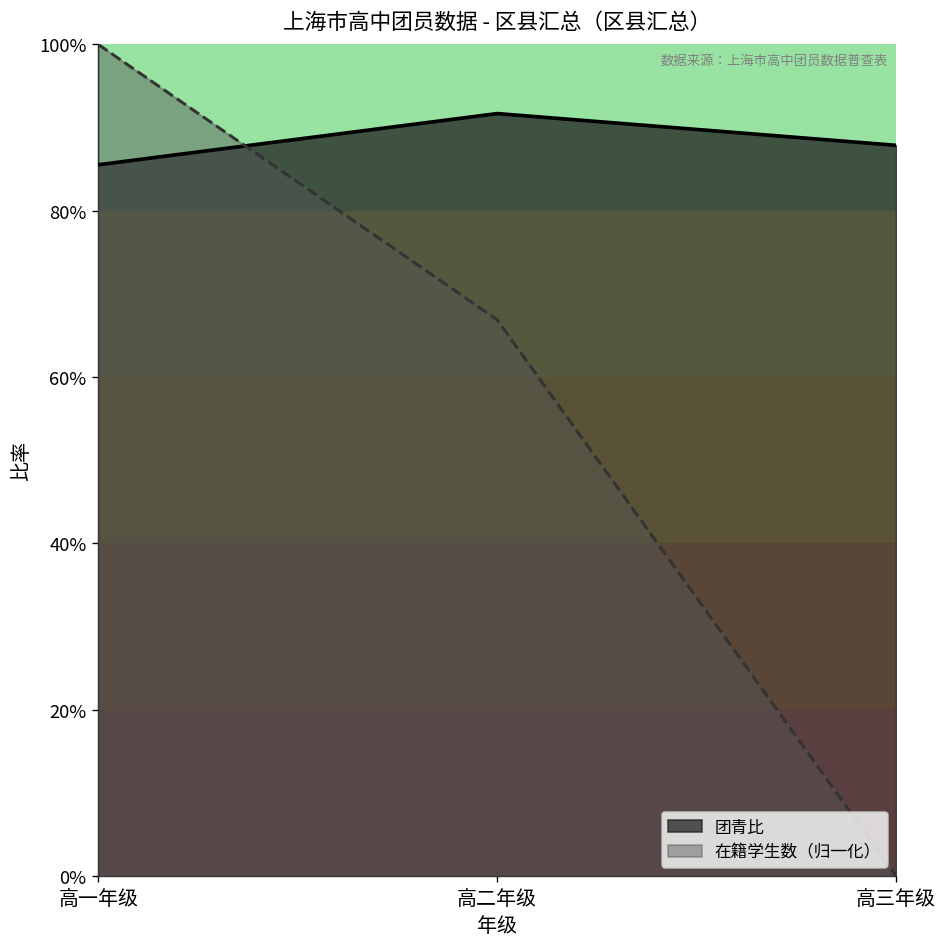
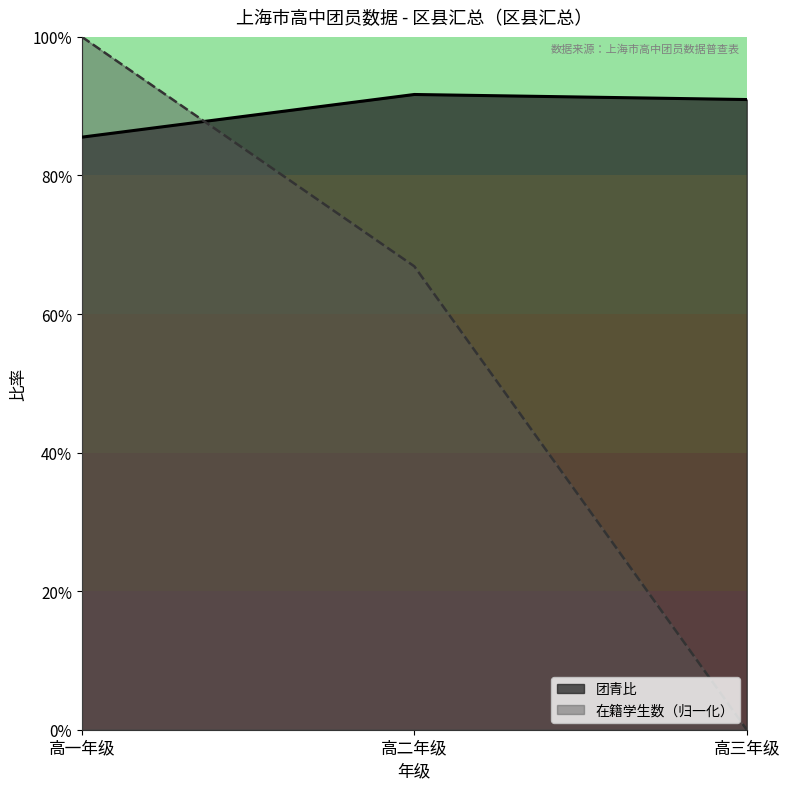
团青比, 高三年级: 88% -> 91%
